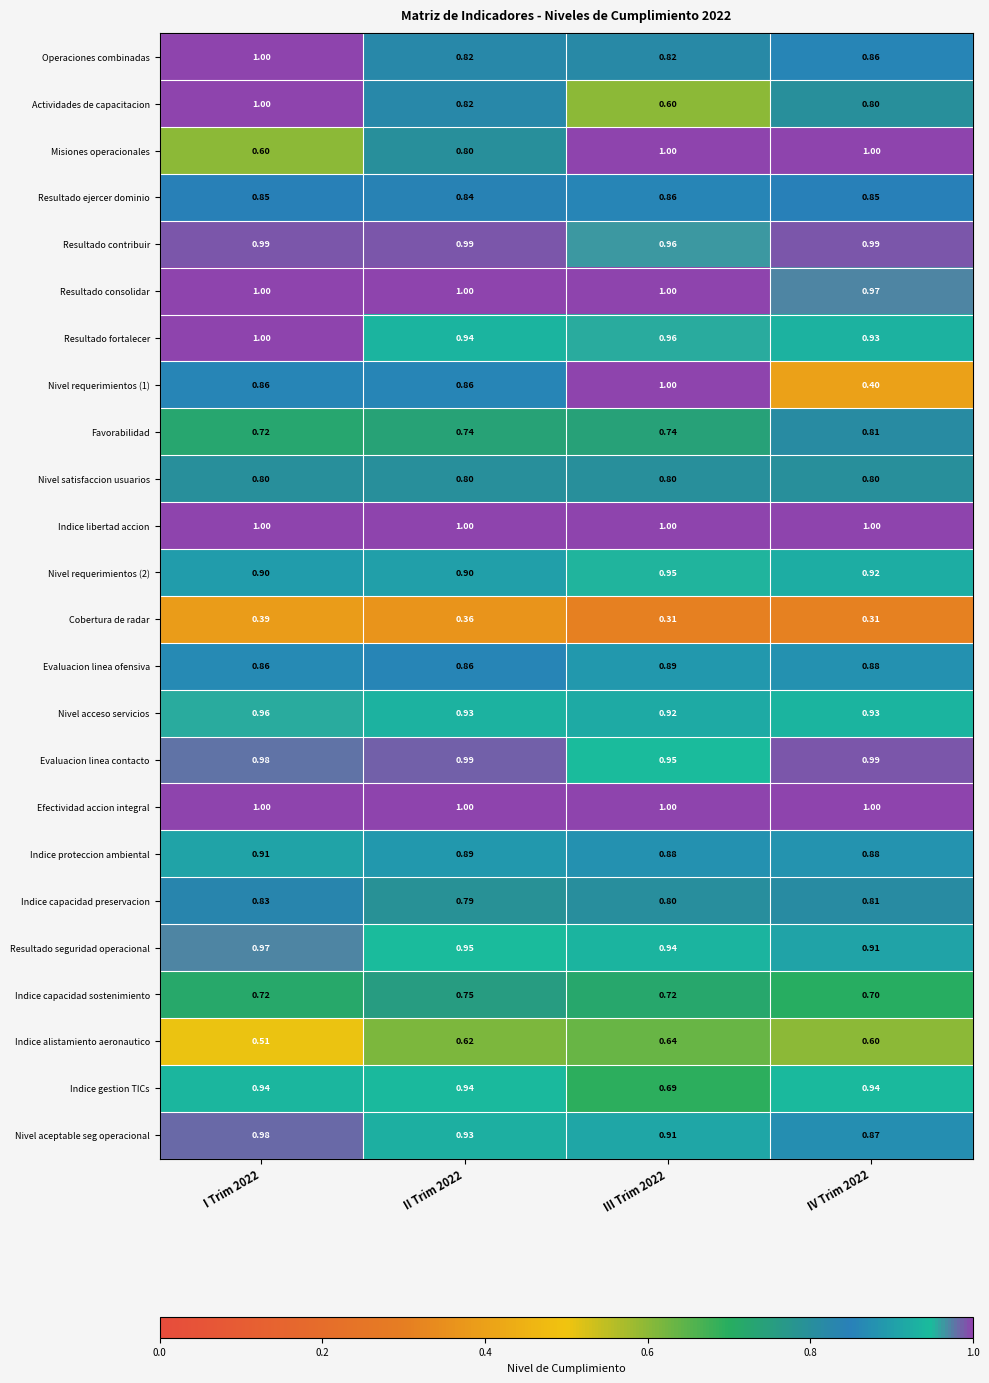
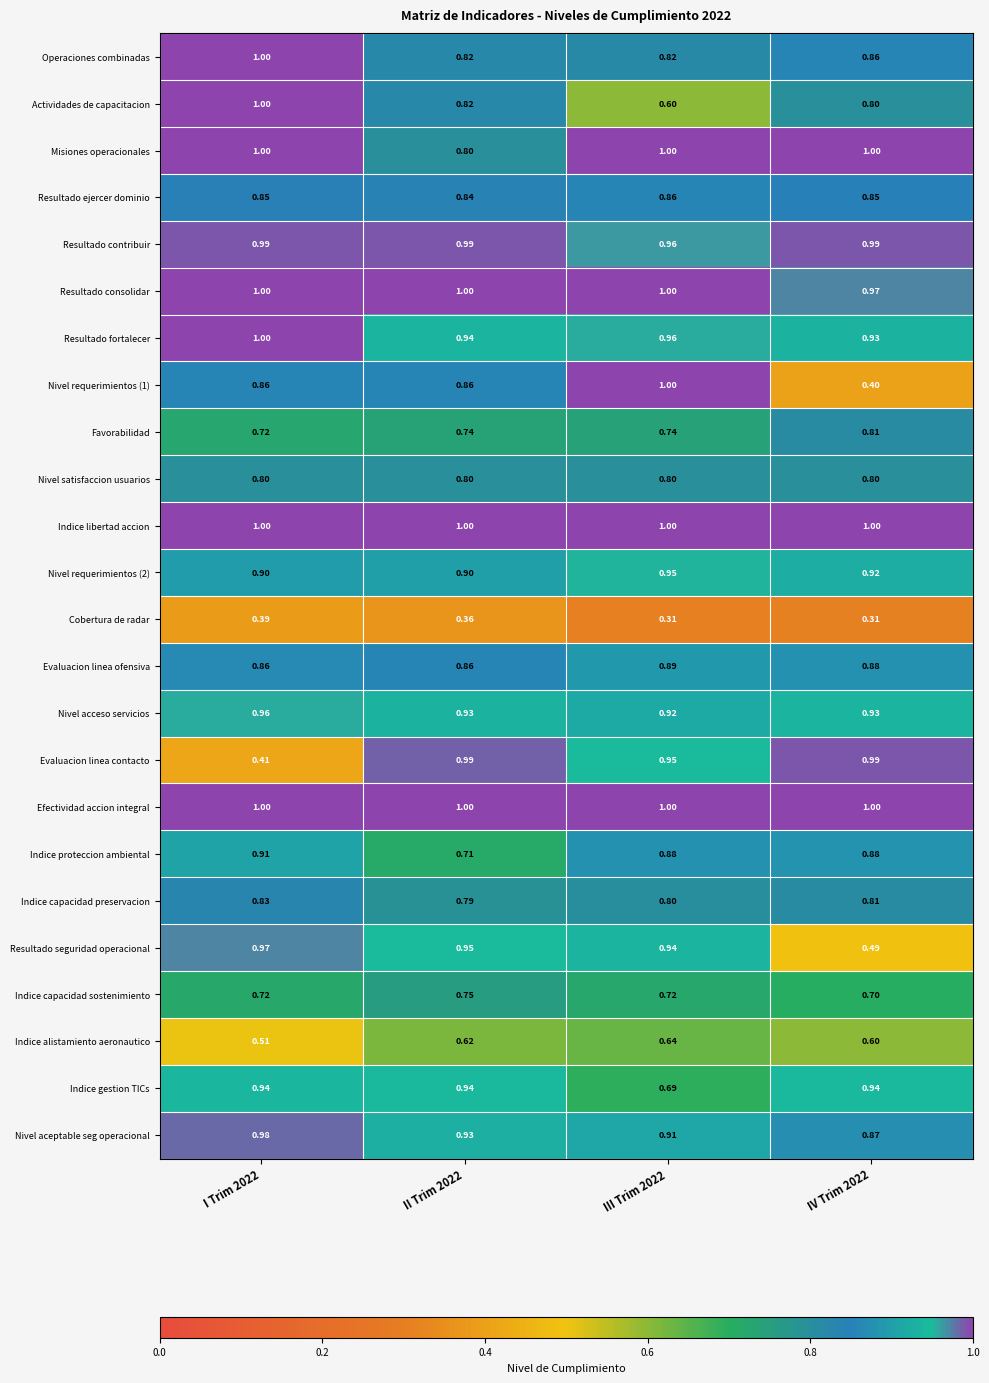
Misiones operacionales, I Trim 2022: 0.60 -> 1.00
Evaluacion linea contacto, I Trim 2022: 0.98 -> 0.41
Indice proteccion ambiental, II Trim 2022: 0.89 -> 0.71
Resultado seguridad operacional, IV Trim 2022: 0.91 -> 0.49
